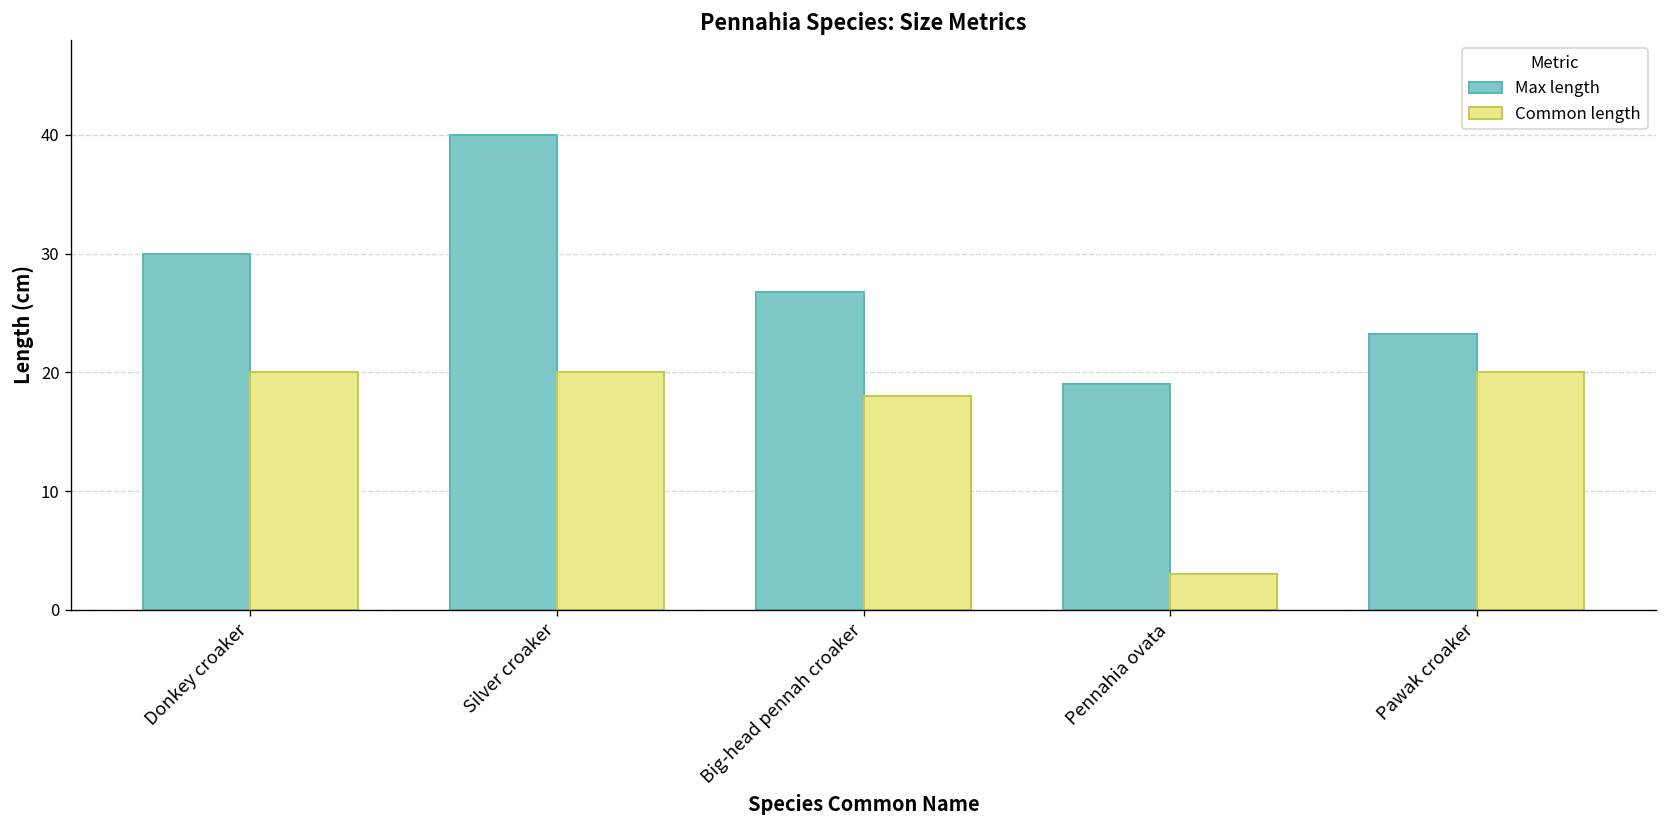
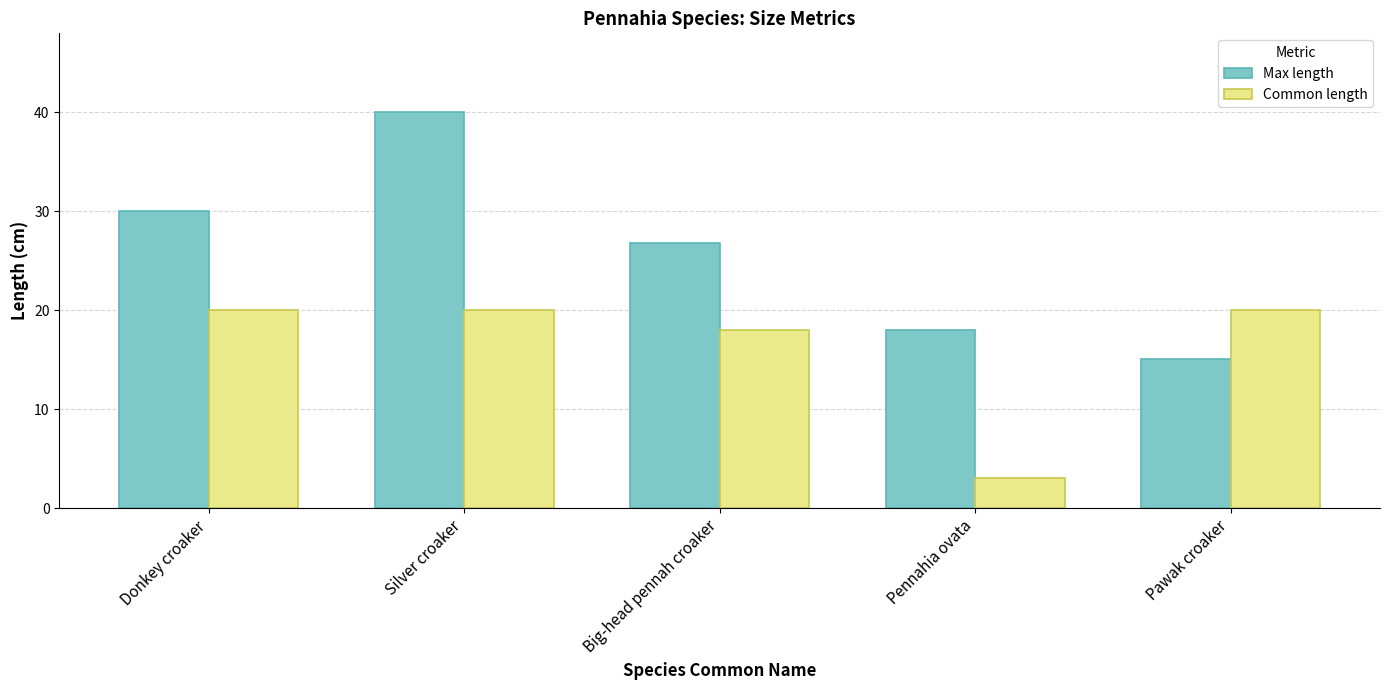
Max length, Pennahia ovata: 19 -> 18
Max length, Pawak croaker: 23 -> 15
